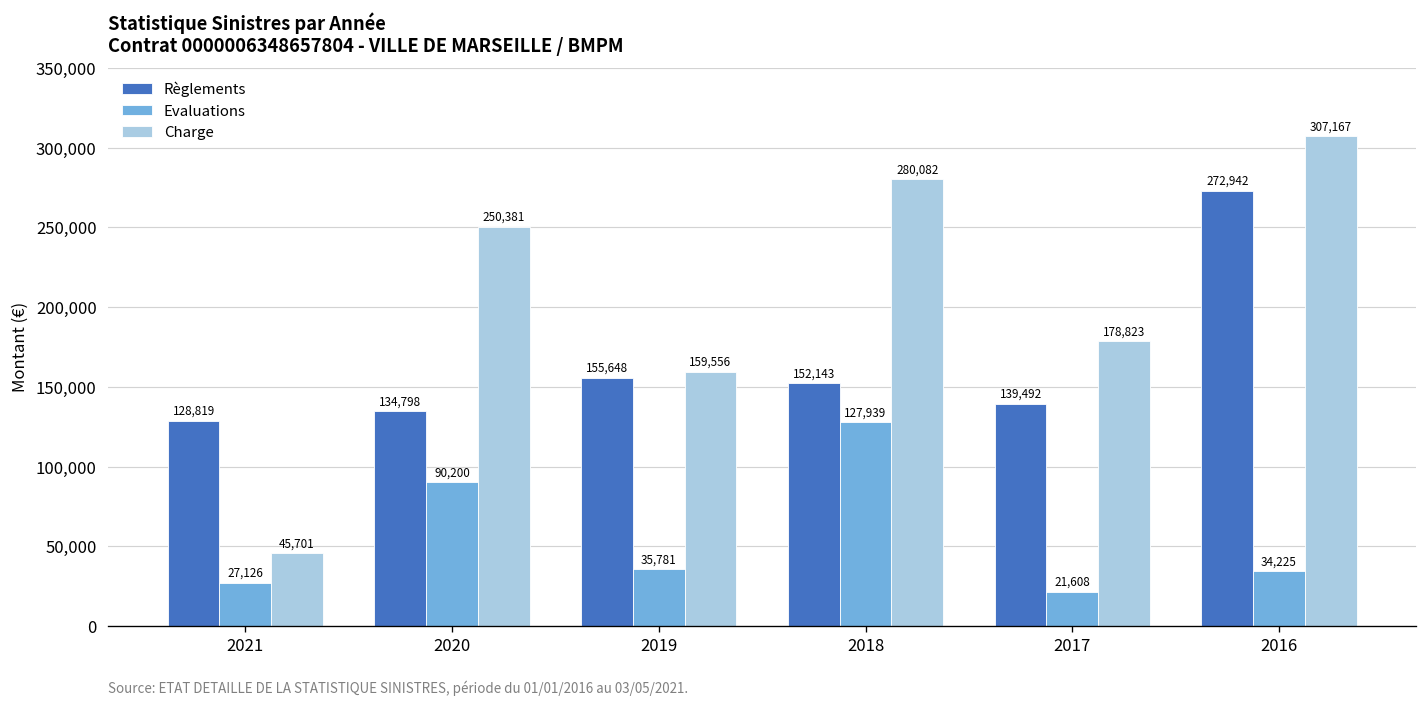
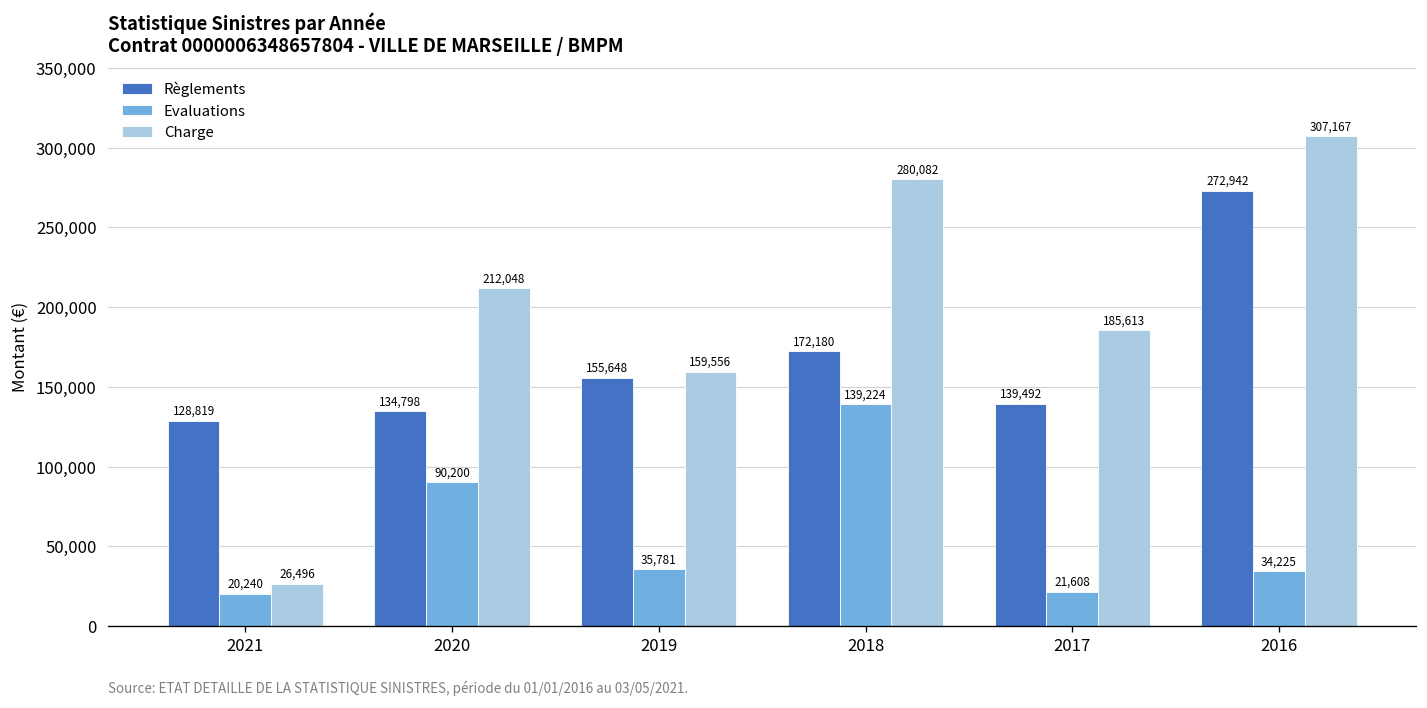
Evaluations, 2021: 27,126 -> 20,240
Charge, 2021: 45,701 -> 26,496
Charge, 2020: 250,381 -> 212,048
Règlements, 2018: 152,143 -> 172,180
Evaluations, 2018: 127,939 -> 139,224
Charge, 2017: 178,823 -> 185,613
